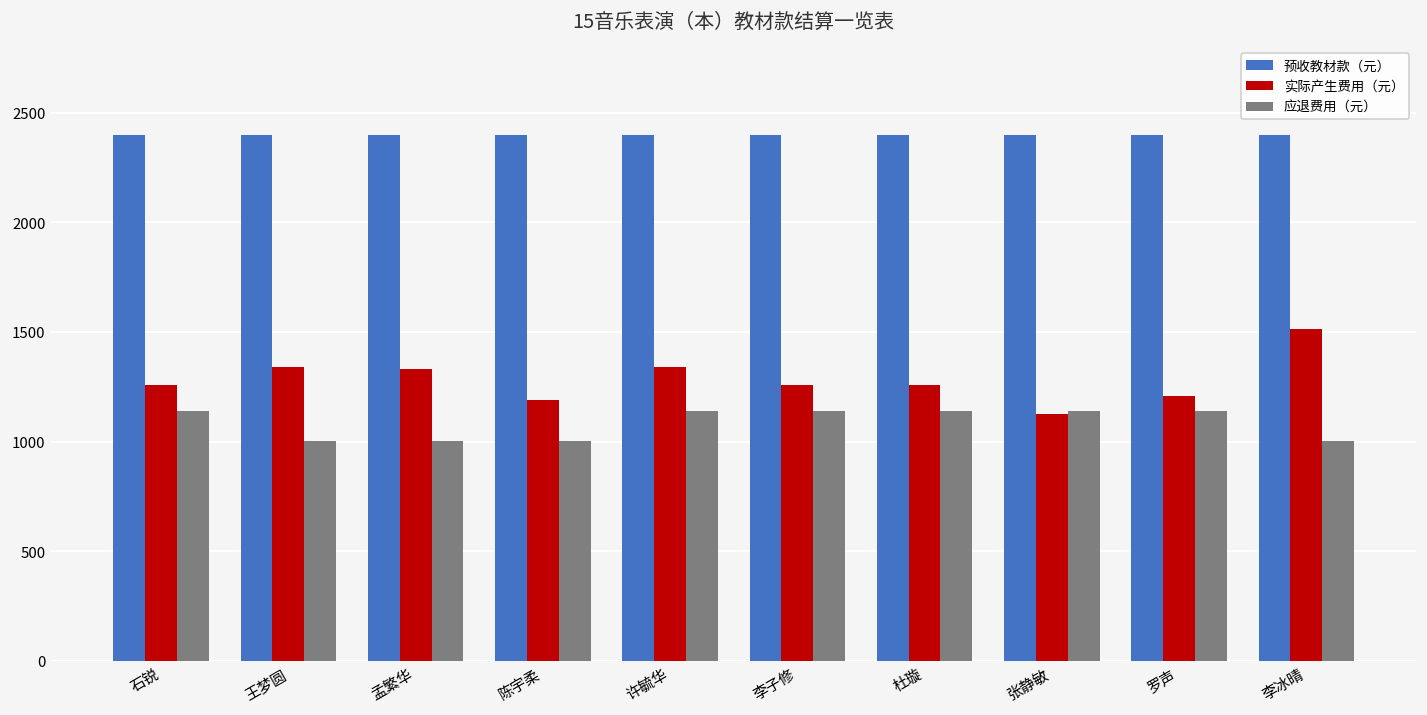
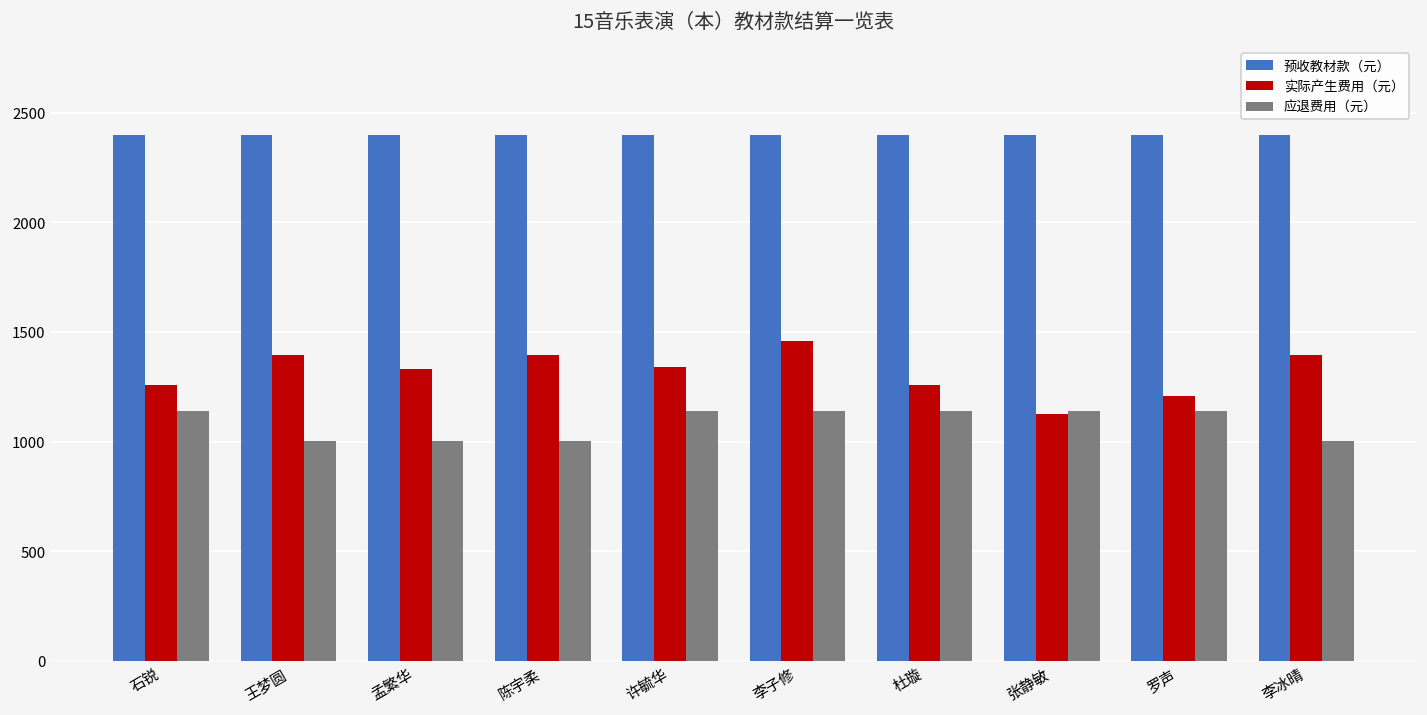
实际产生费用（元）, 王梦圆: 1340 -> 1400
实际产生费用（元）, 陈宇柔: 1190 -> 1400
实际产生费用（元）, 李子修: 1260 -> 1460
实际产生费用（元）, 李冰晴: 1510 -> 1400
